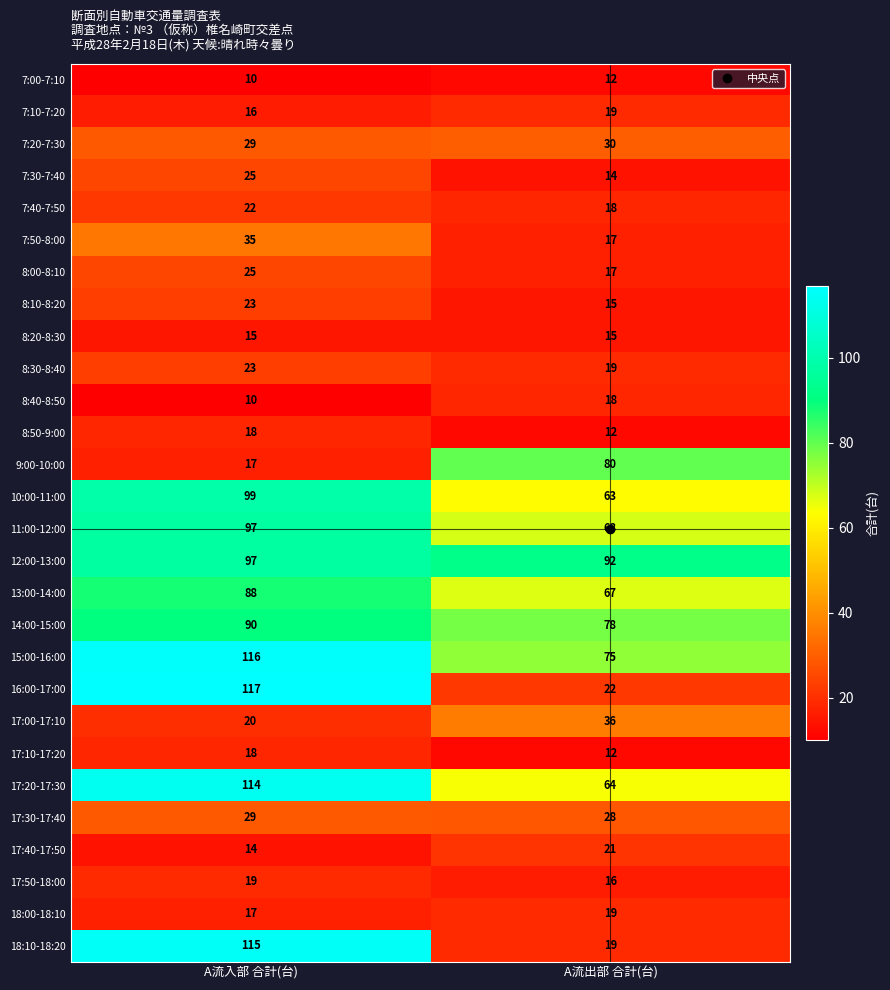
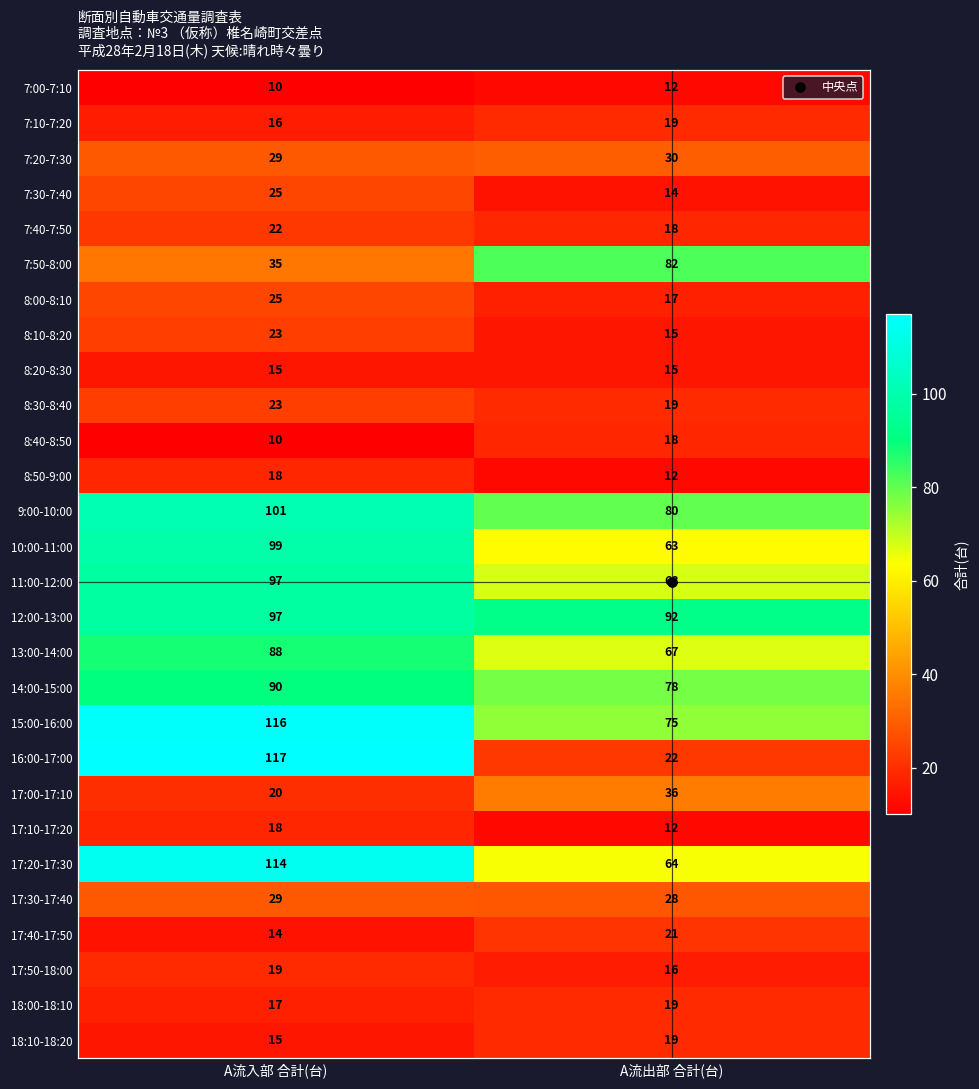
7:50-8:00, A流出部 合計(台): 17 -> 82
9:00-10:00, A流入部 合計(台): 17 -> 101
18:10-18:20, A流入部 合計(台): 115 -> 15
